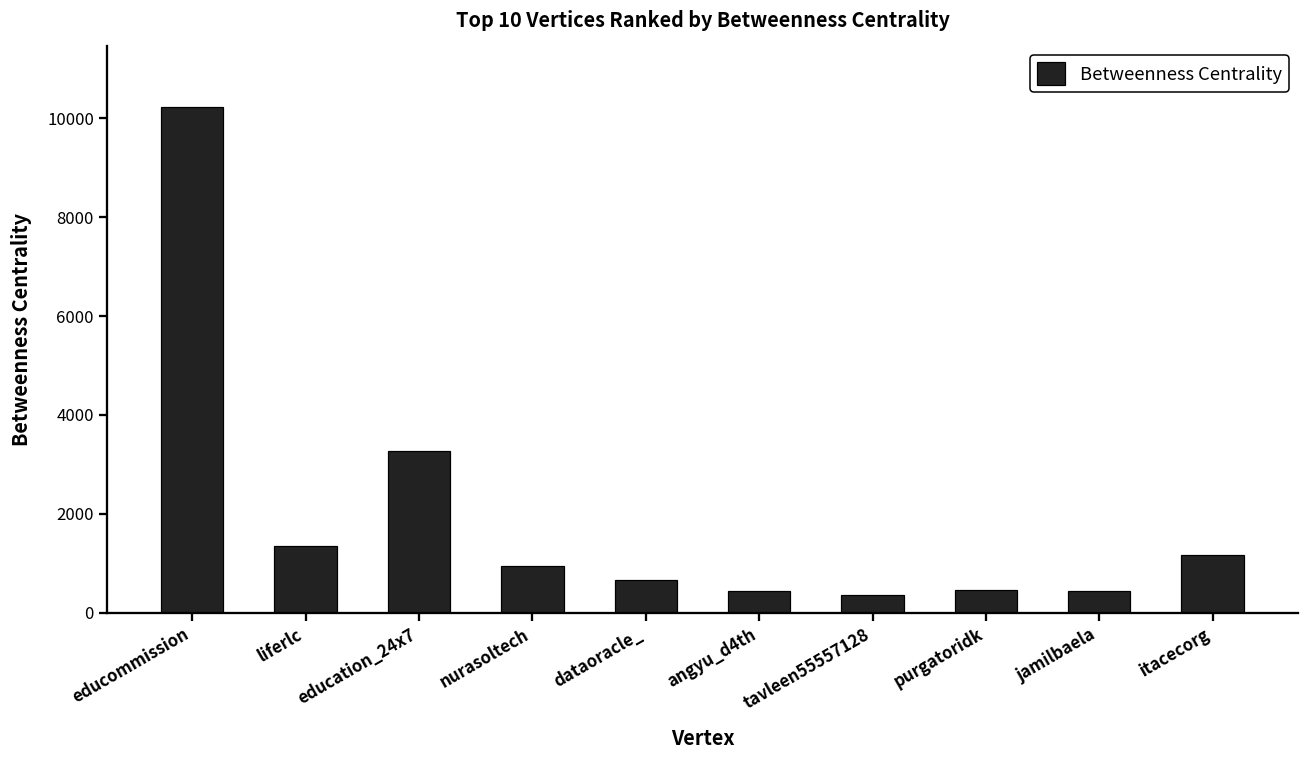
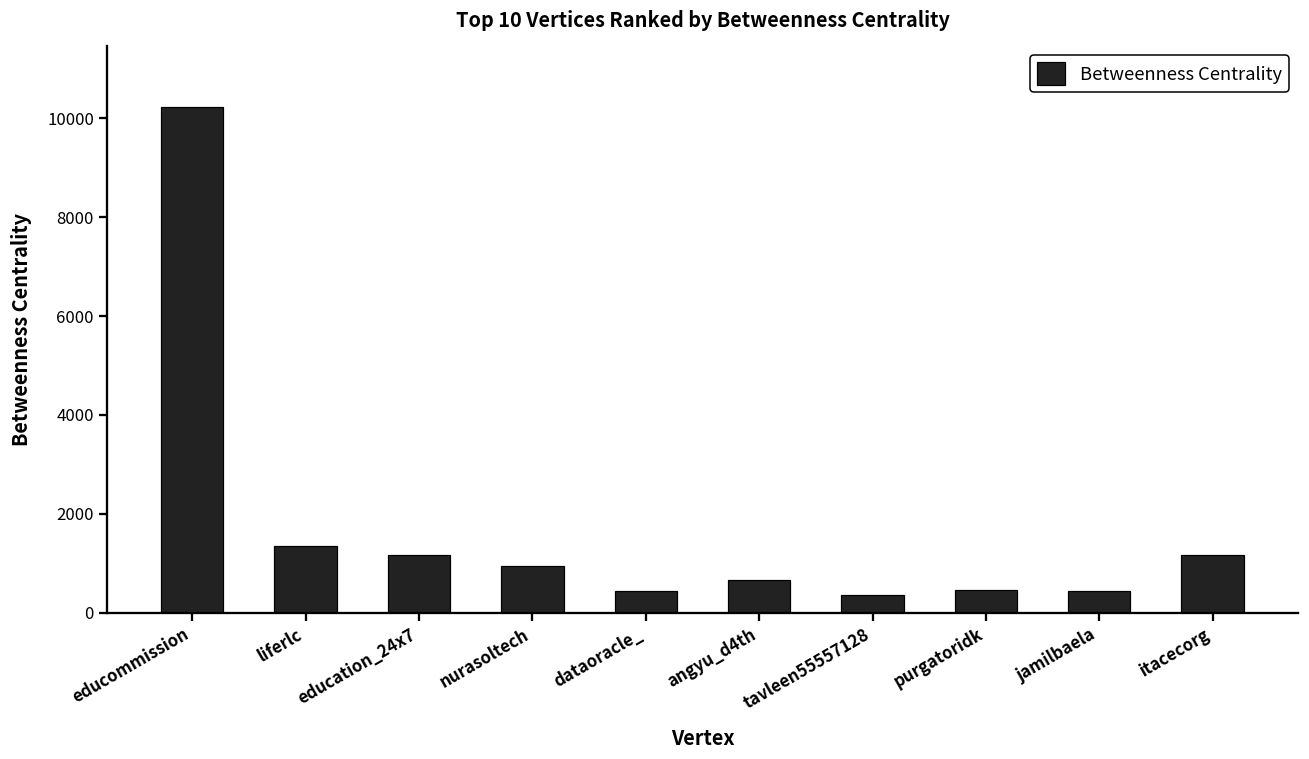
education_24x7: 3300 -> 1200
dataoracle_: 700 -> 400
angyu_d4th: 400 -> 700
